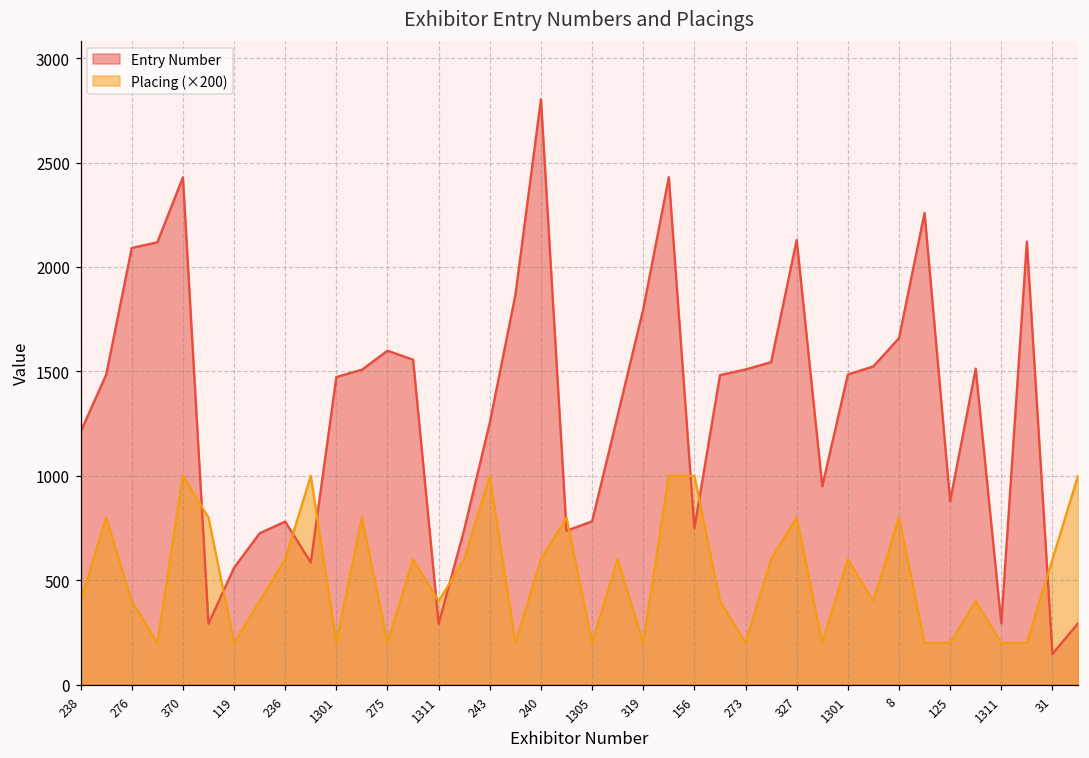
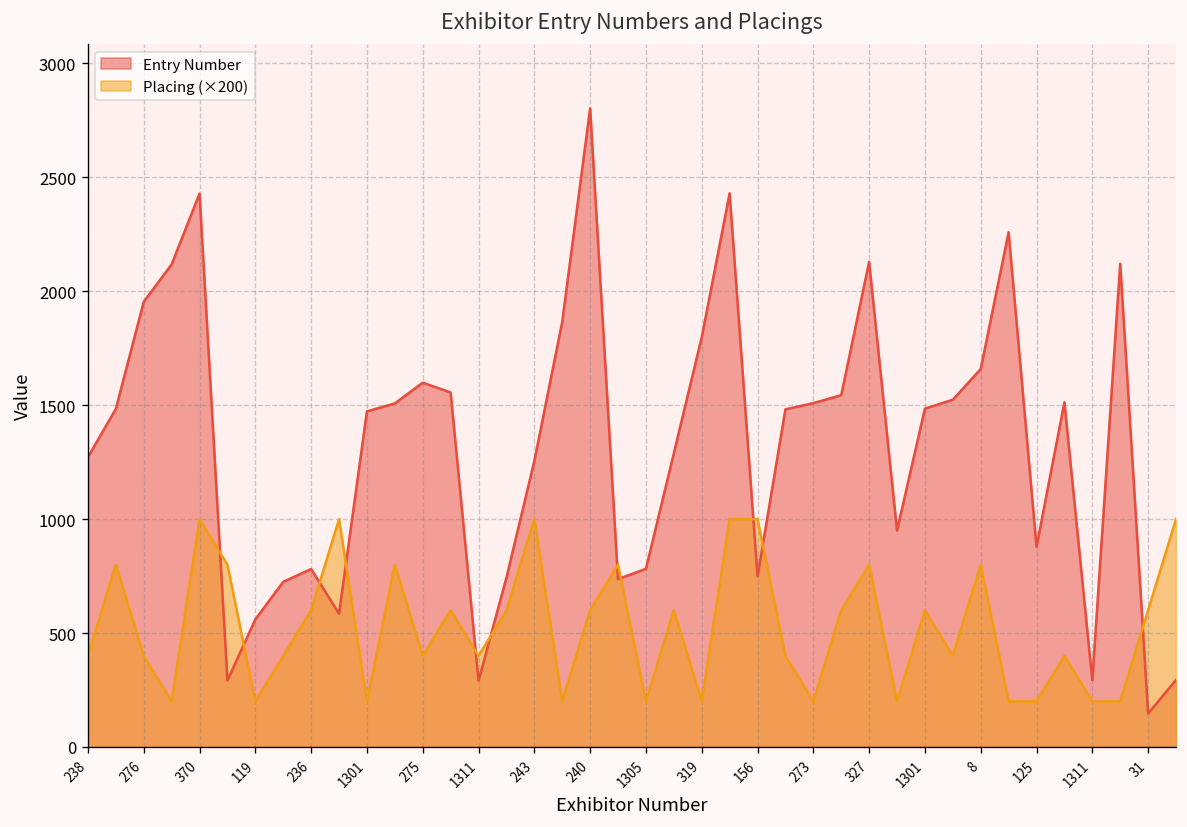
Entry Number, 238: 1210 -> 1270
Entry Number, 276: 2090 -> 1950
Placing (×200), 275: 200 -> 400
